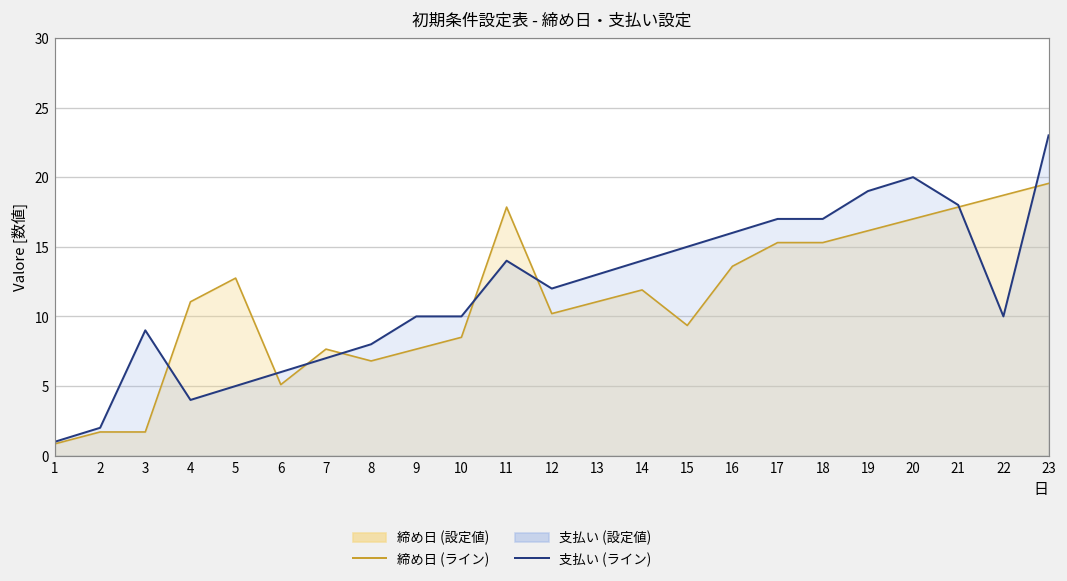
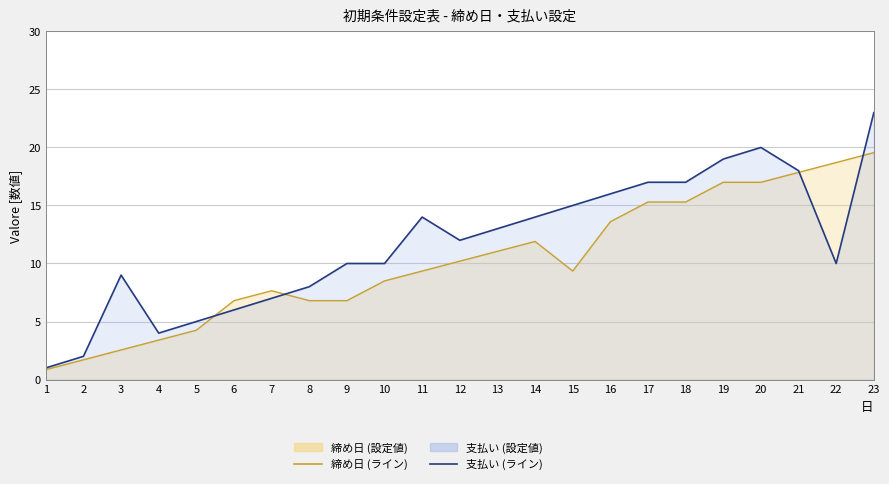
締め日 (設定値), 3: 1.7 -> 2.6
締め日 (設定値), 4: 11.0 -> 3.4
締め日 (設定値), 5: 12.8 -> 4.3
締め日 (設定値), 6: 5.1 -> 6.8
締め日 (設定値), 9: 7.6 -> 6.8
締め日 (設定値), 11: 17.8 -> 9.4
締め日 (設定値), 19: 16.2 -> 17.0
